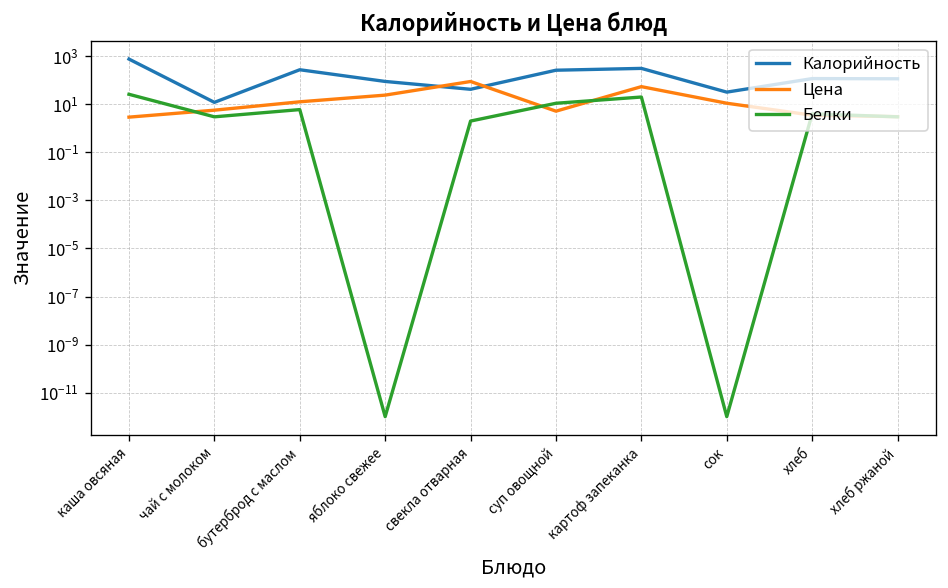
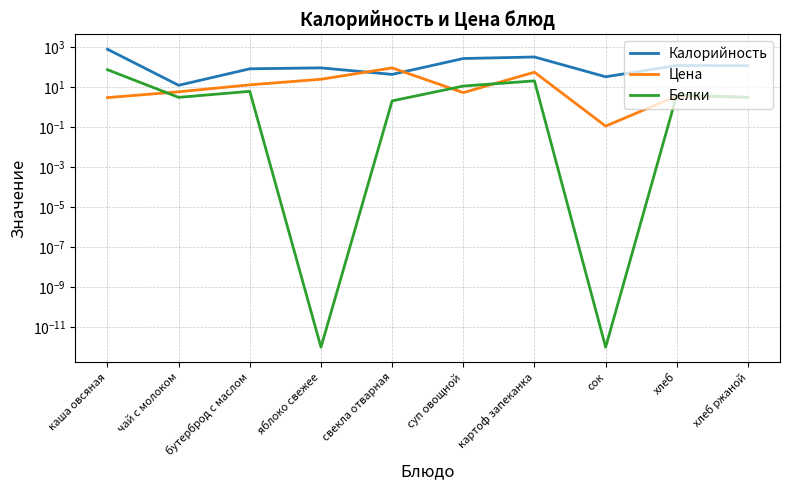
Белки, каша овсяная: 30 -> 70
Калорийность, бутерброд с маслом: 300 -> 80
Цена, сок: 10 -> 0.1
